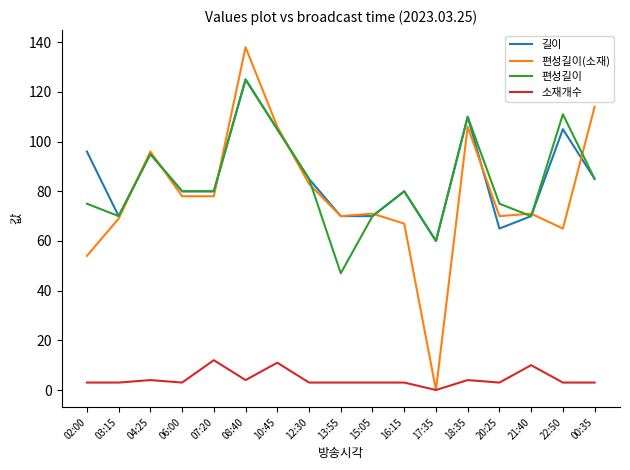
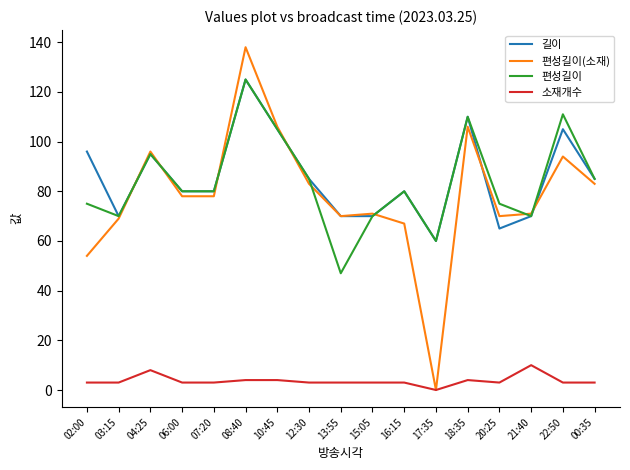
소재개수, 04:25: 4 -> 8
소재개수, 07:20: 12 -> 3
소재개수, 10:45: 11 -> 4
편성길이(소재), 22:50: 65 -> 94
편성길이(소재), 00:35: 114 -> 83
